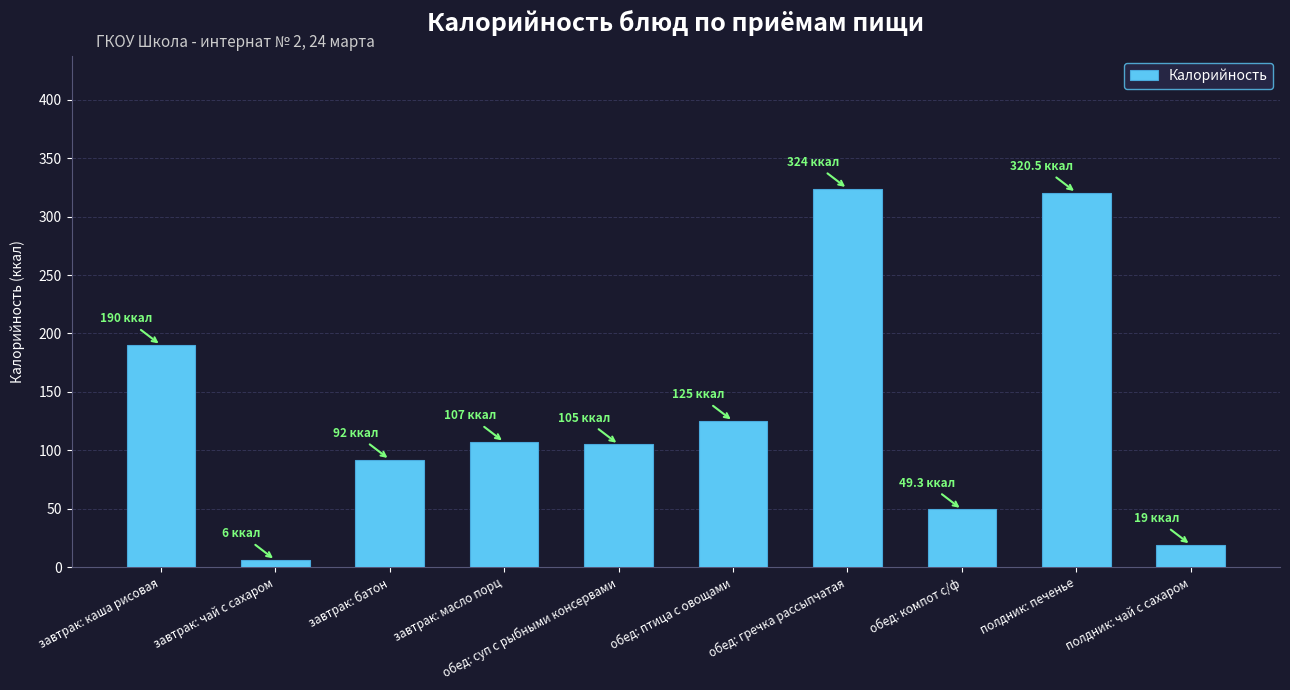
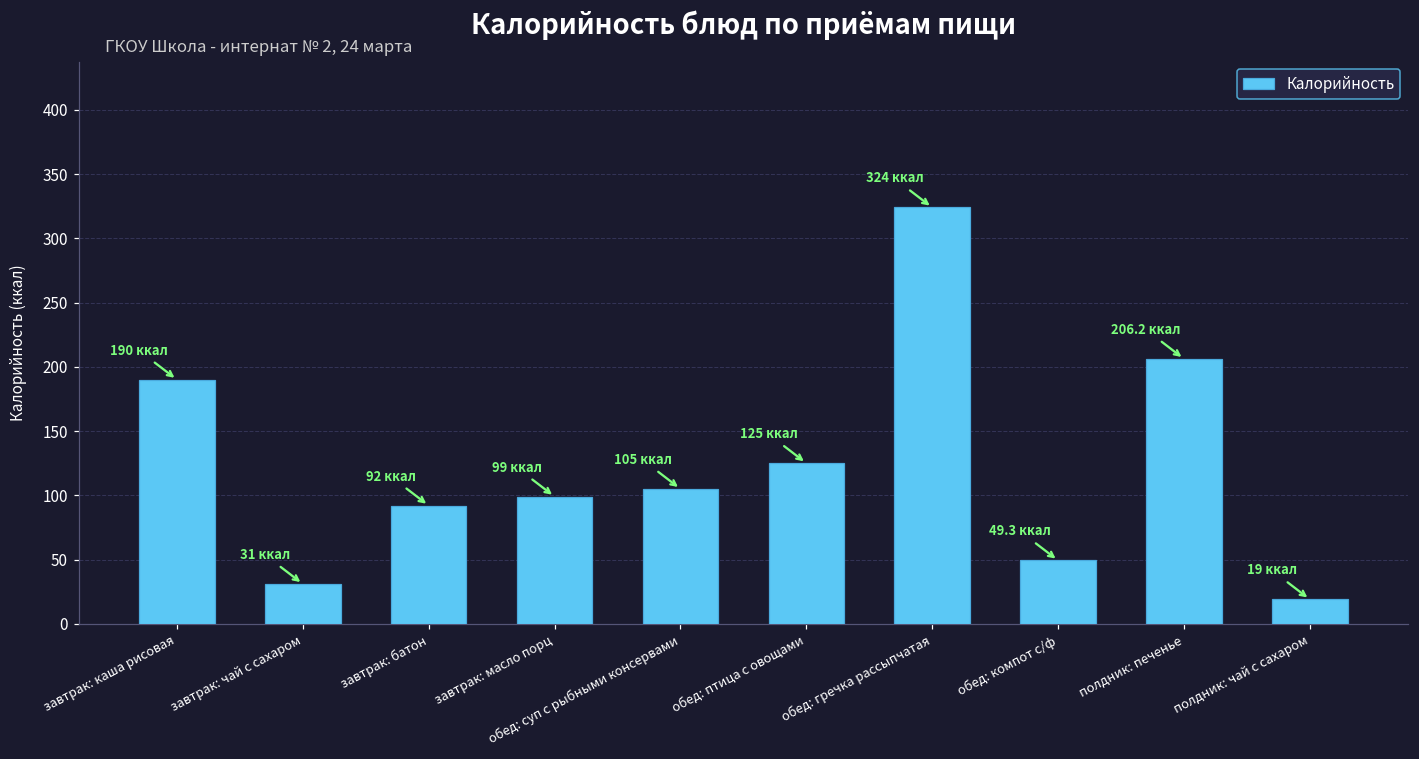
завтрак: чай с сахаром: 6 -> 31
завтрак: масло порц: 107 -> 99
полдник: печенье: 320.5 -> 206.2
